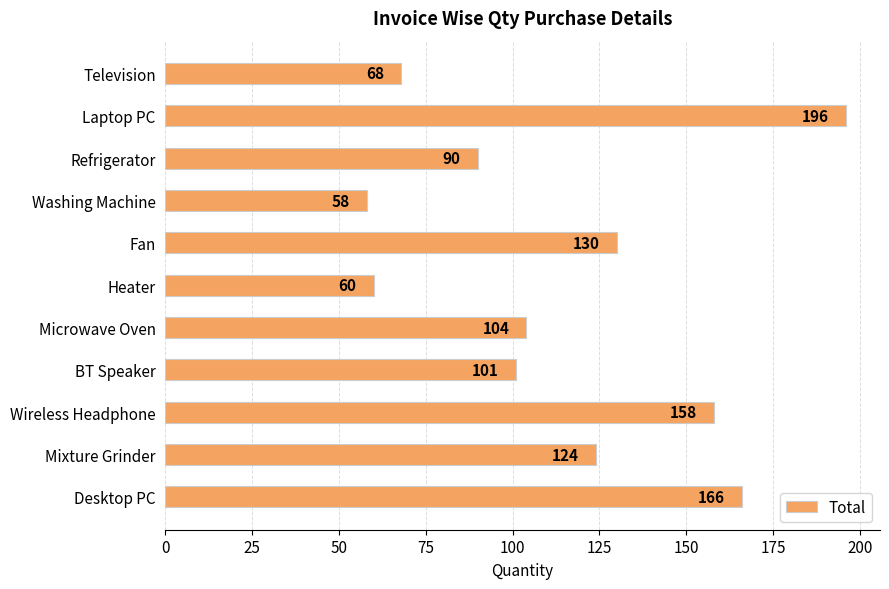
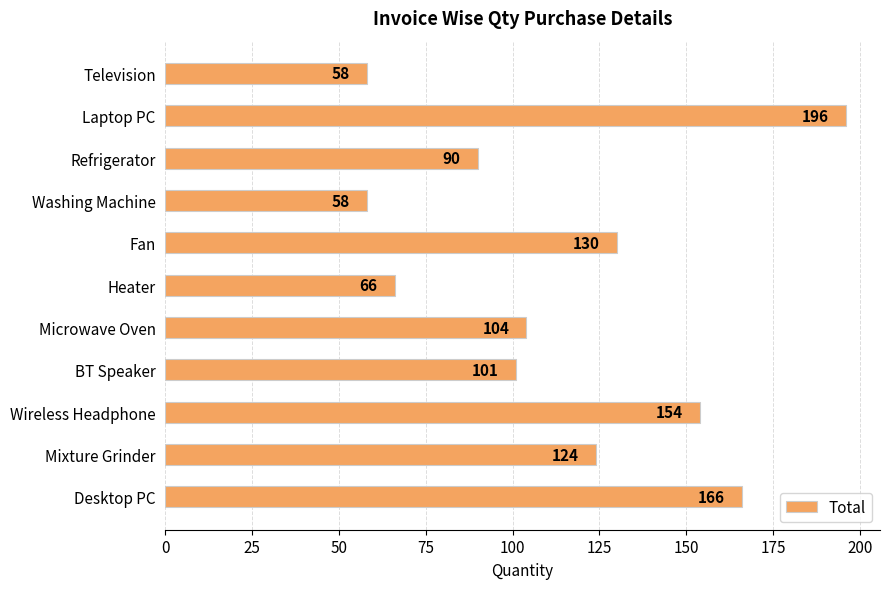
Television: 68 -> 58
Heater: 60 -> 66
Wireless Headphone: 158 -> 154
